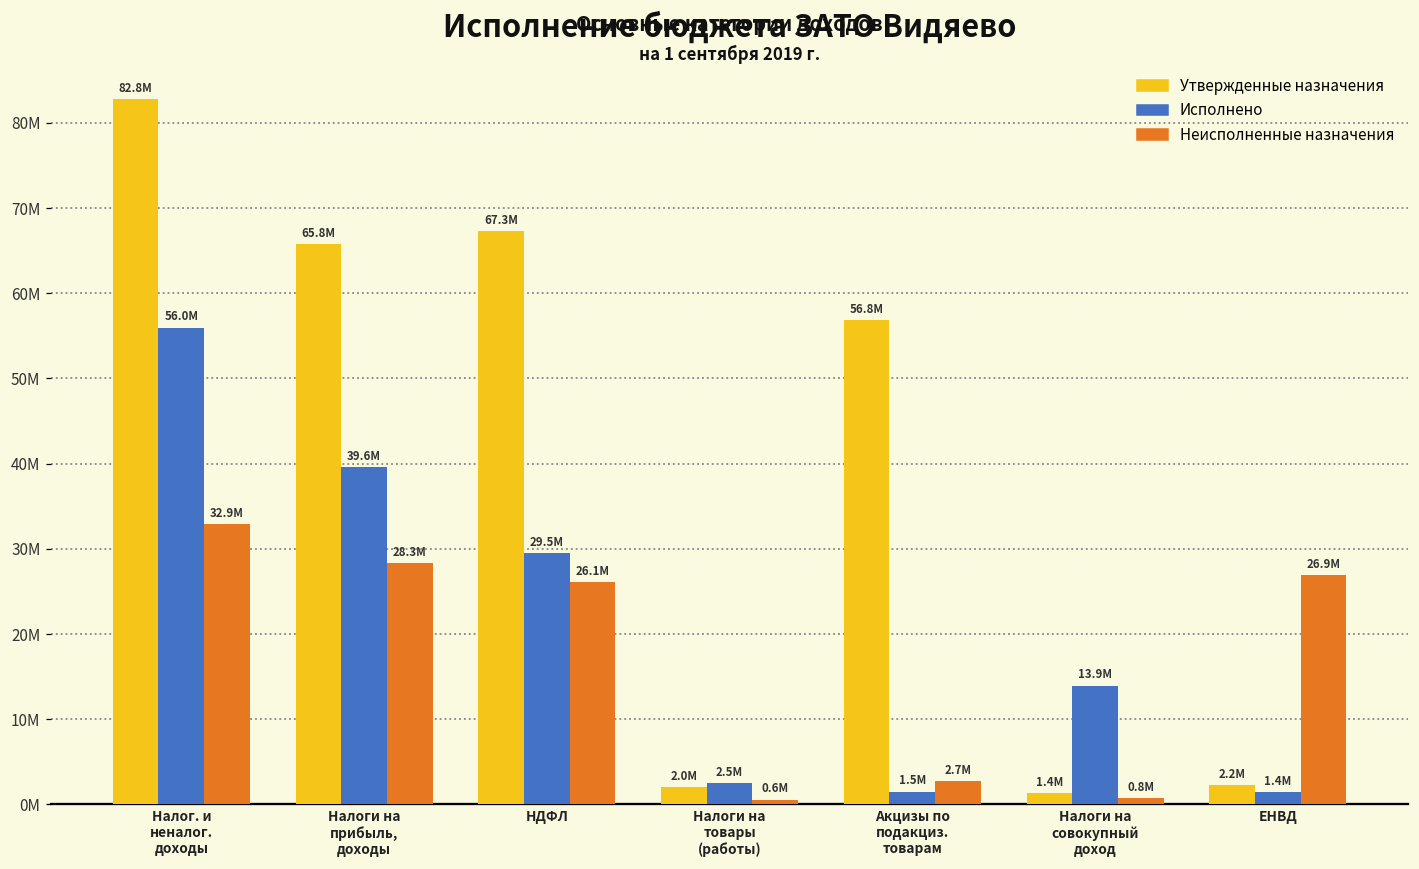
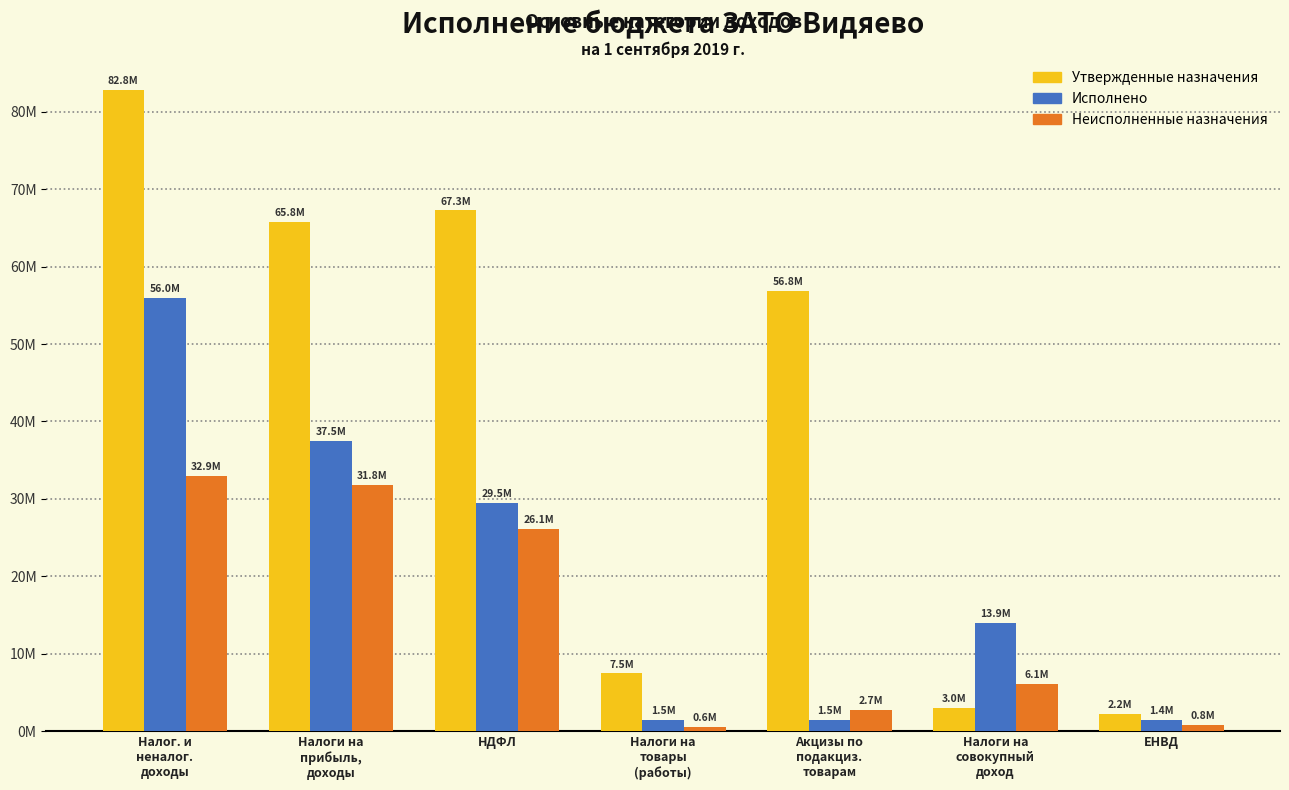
Исполнено, Налоги на прибыль, доходы: 39.6M -> 37.5M
Неисполненные назначения, Налоги на прибыль, доходы: 28.3M -> 31.8M
Утвержденные назначения, Налоги на товары (работы): 2.0M -> 7.5M
Исполнено, Налоги на товары (работы): 2.5M -> 1.5M
Утвержденные назначения, Налоги на совокупный доход: 1.4M -> 3.0M
Неисполненные назначения, Налоги на совокупный доход: 0.8M -> 6.1M
Неисполненные назначения, ЕНВД: 26.9M -> 0.8M
